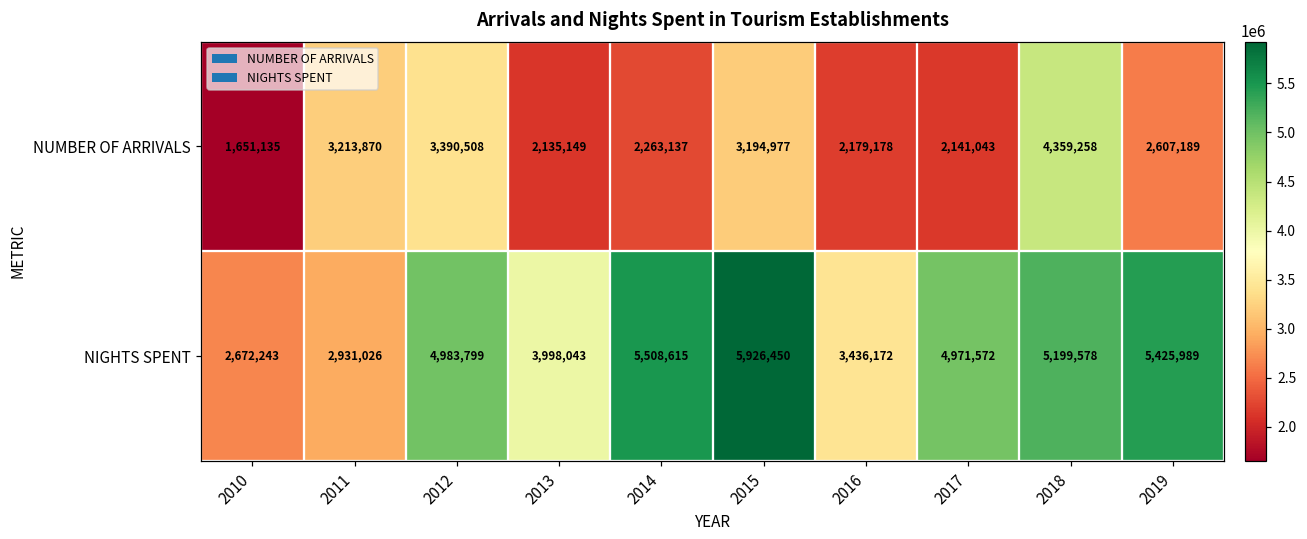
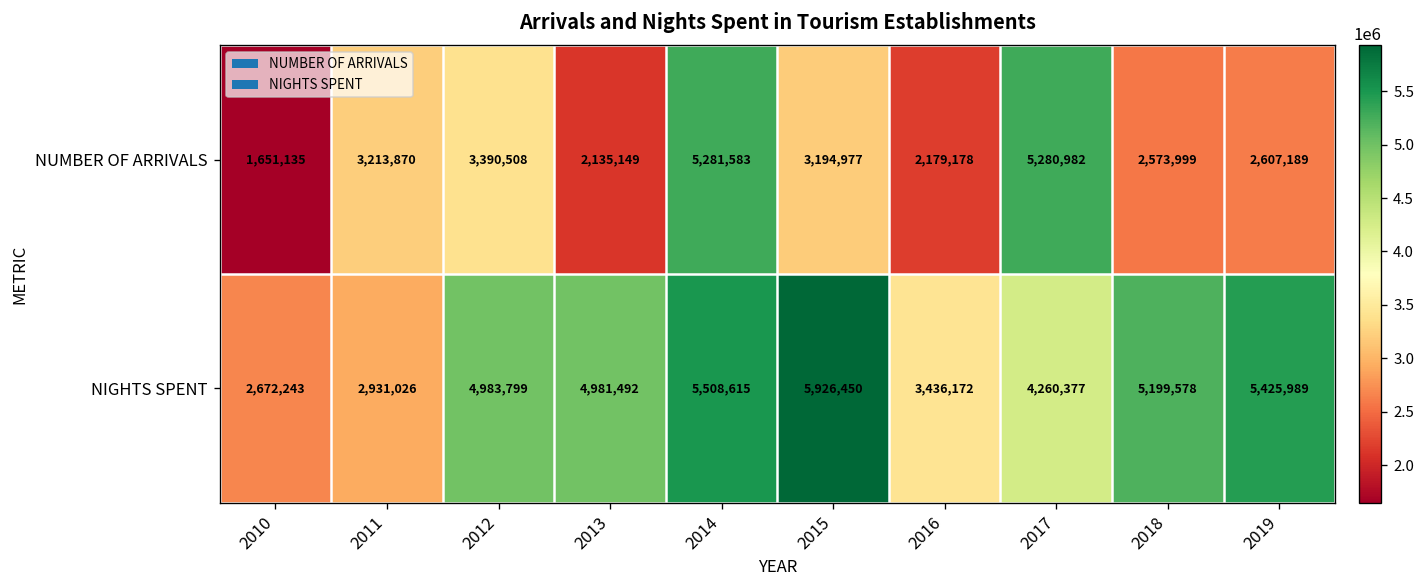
NUMBER OF ARRIVALS, 2014: 2,263,137 -> 5,281,583
NUMBER OF ARRIVALS, 2017: 2,141,043 -> 5,280,982
NUMBER OF ARRIVALS, 2018: 4,359,258 -> 2,573,999
NIGHTS SPENT, 2013: 3,998,043 -> 4,981,492
NIGHTS SPENT, 2017: 4,971,572 -> 4,260,377
